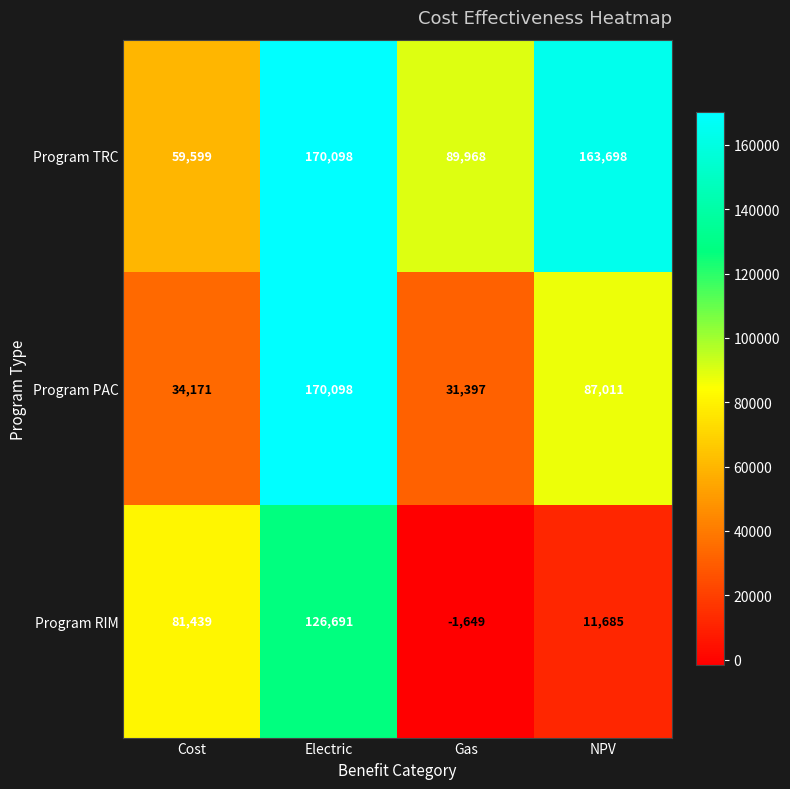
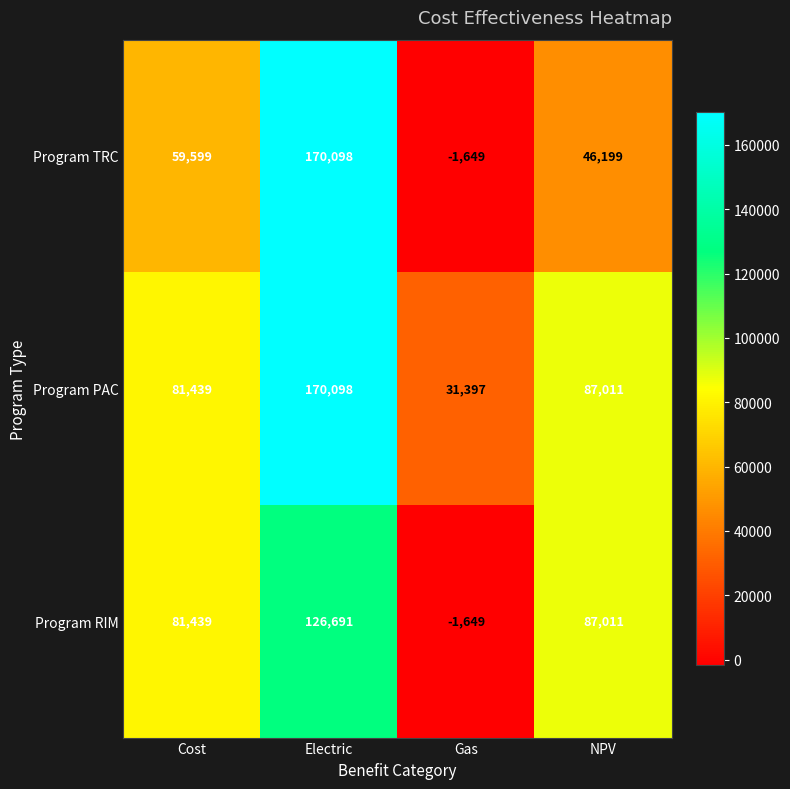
Program TRC, Gas: 89,968 -> -1,649
Program TRC, NPV: 163,698 -> 46,199
Program PAC, Cost: 34,171 -> 81,439
Program RIM, NPV: 11,685 -> 87,011
